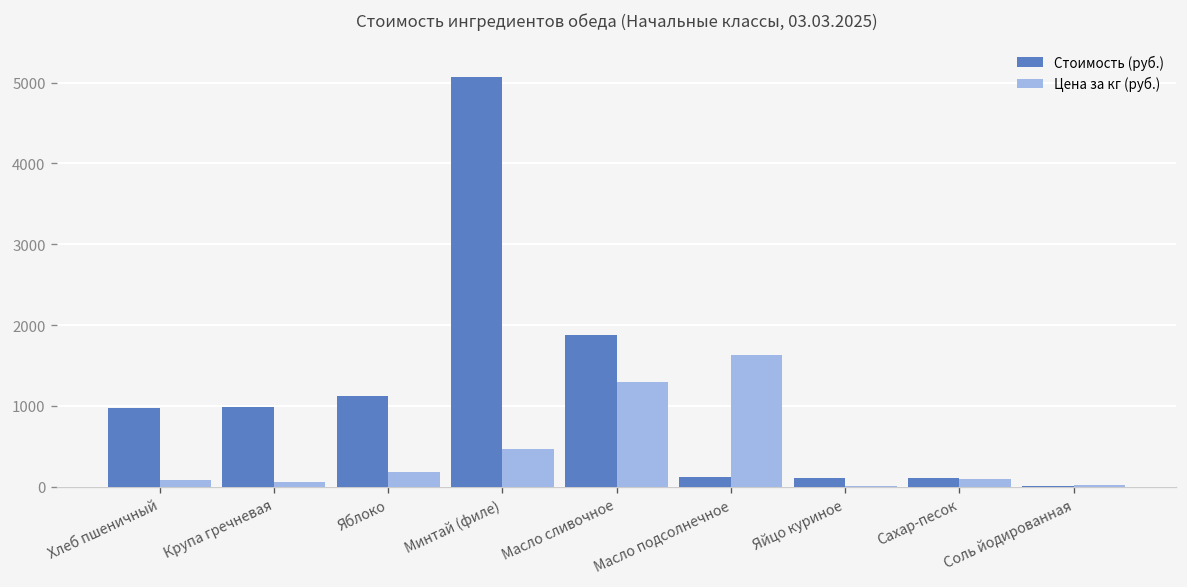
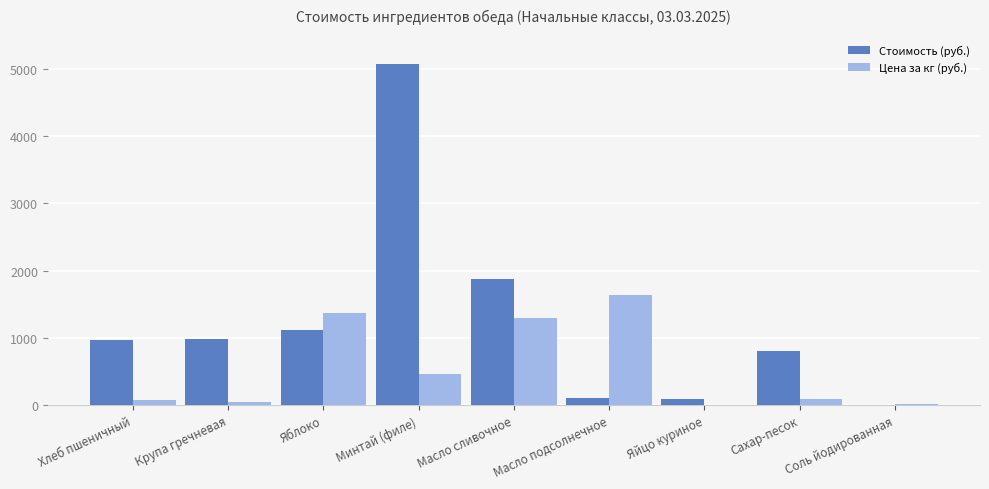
Цена за кг (руб.), Яблоко: 200 -> 1400
Стоимость (руб.), Сахар-песок: 100 -> 800
